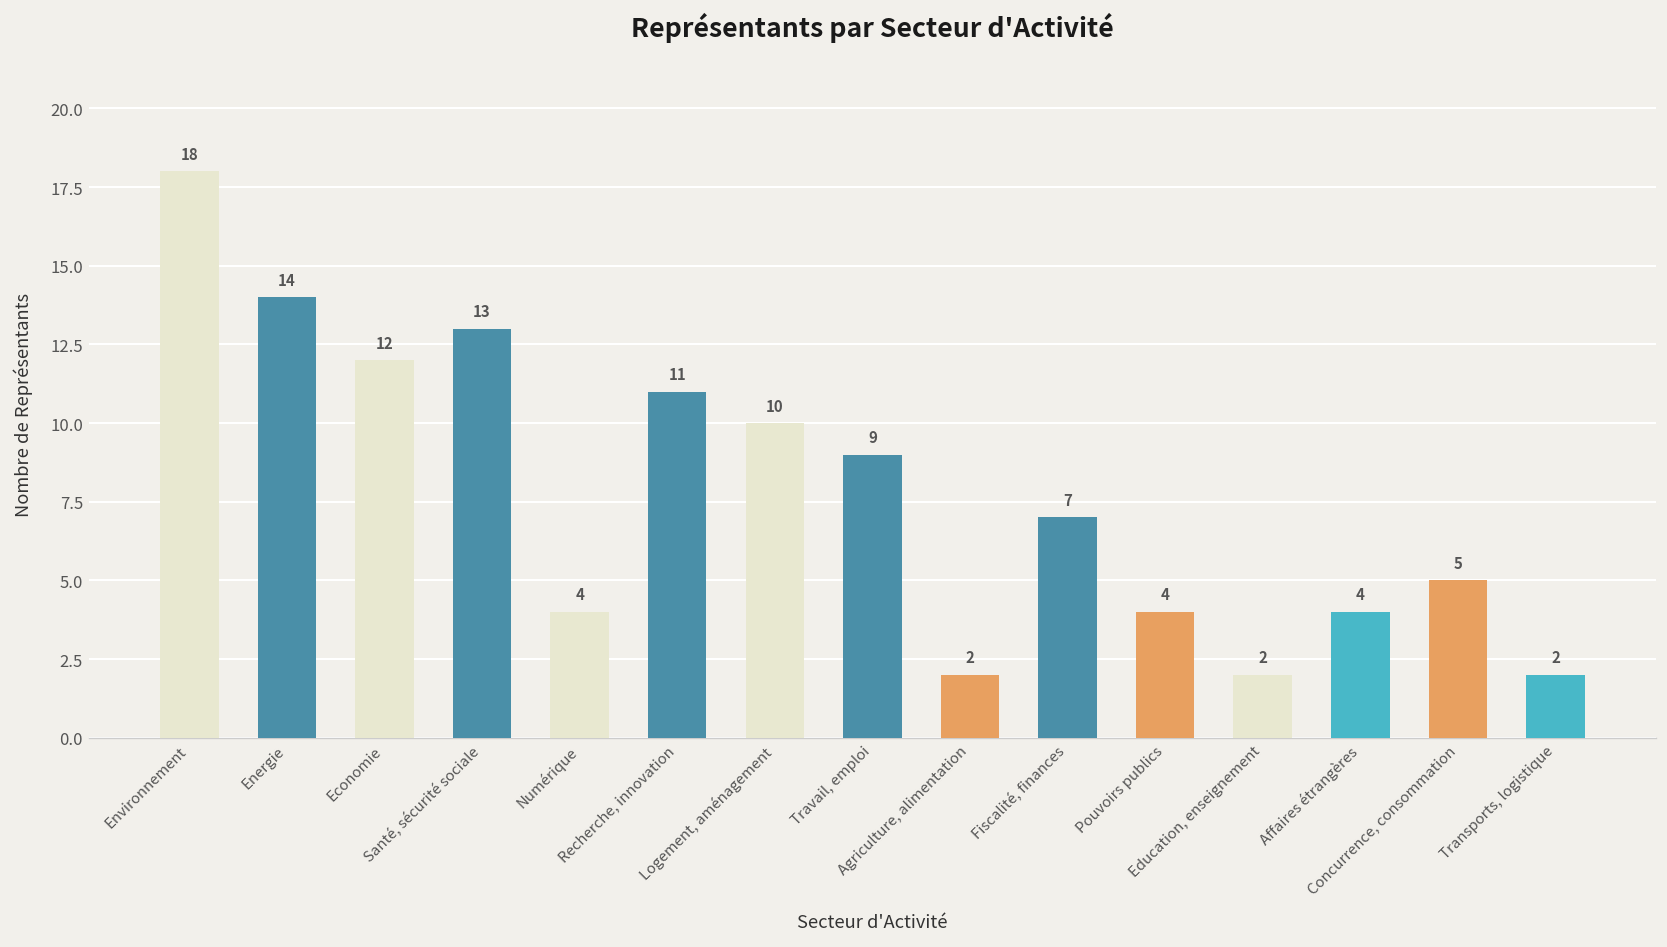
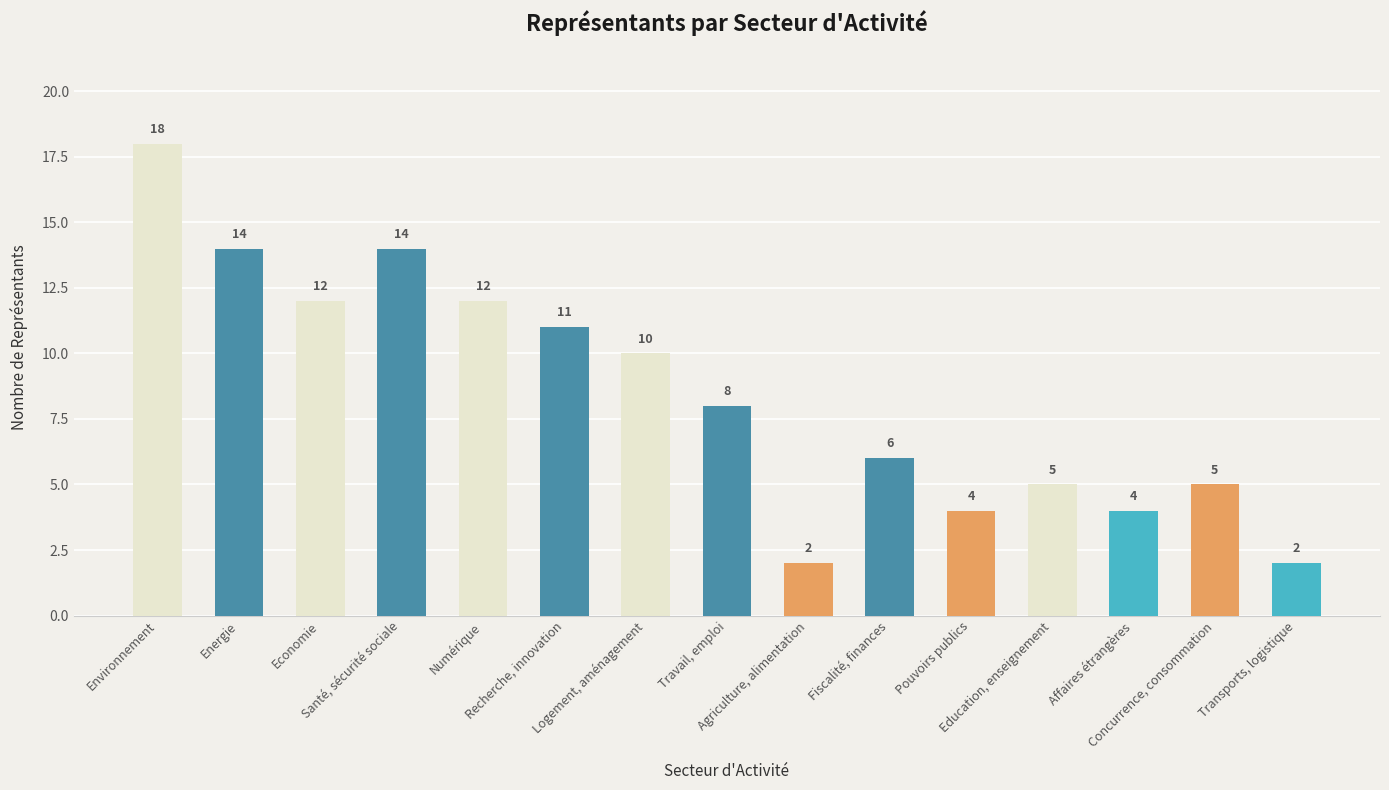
Santé, sécurité sociale: 13 -> 14
Numérique: 4 -> 12
Travail, emploi: 9 -> 8
Fiscalité, finances: 7 -> 6
Education, enseignement: 2 -> 5
